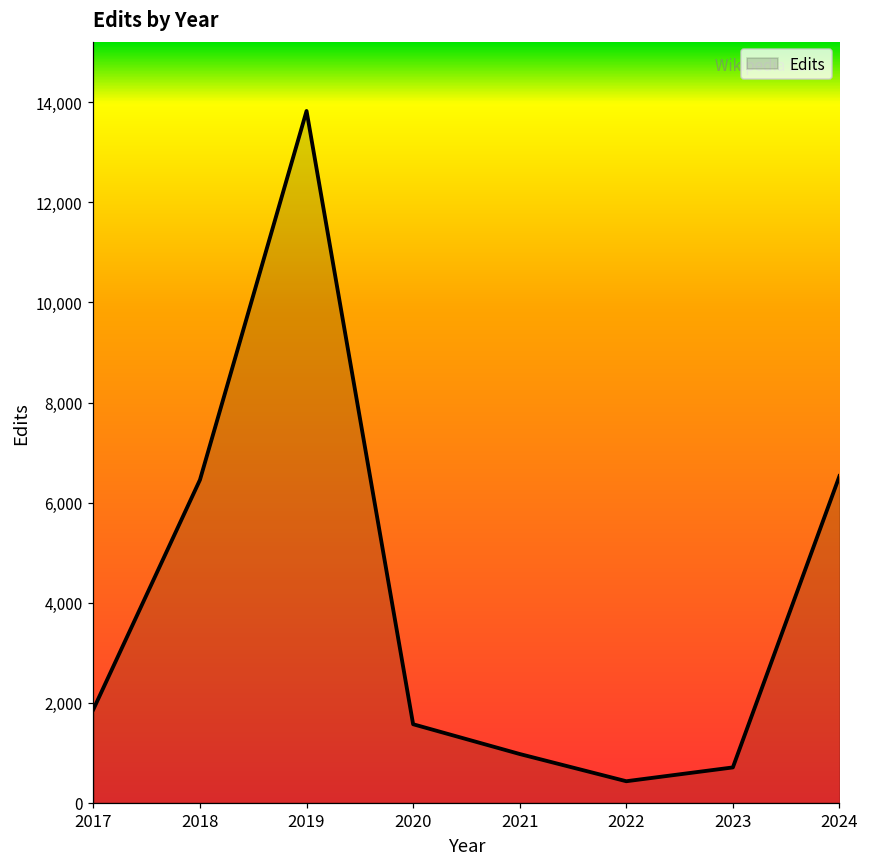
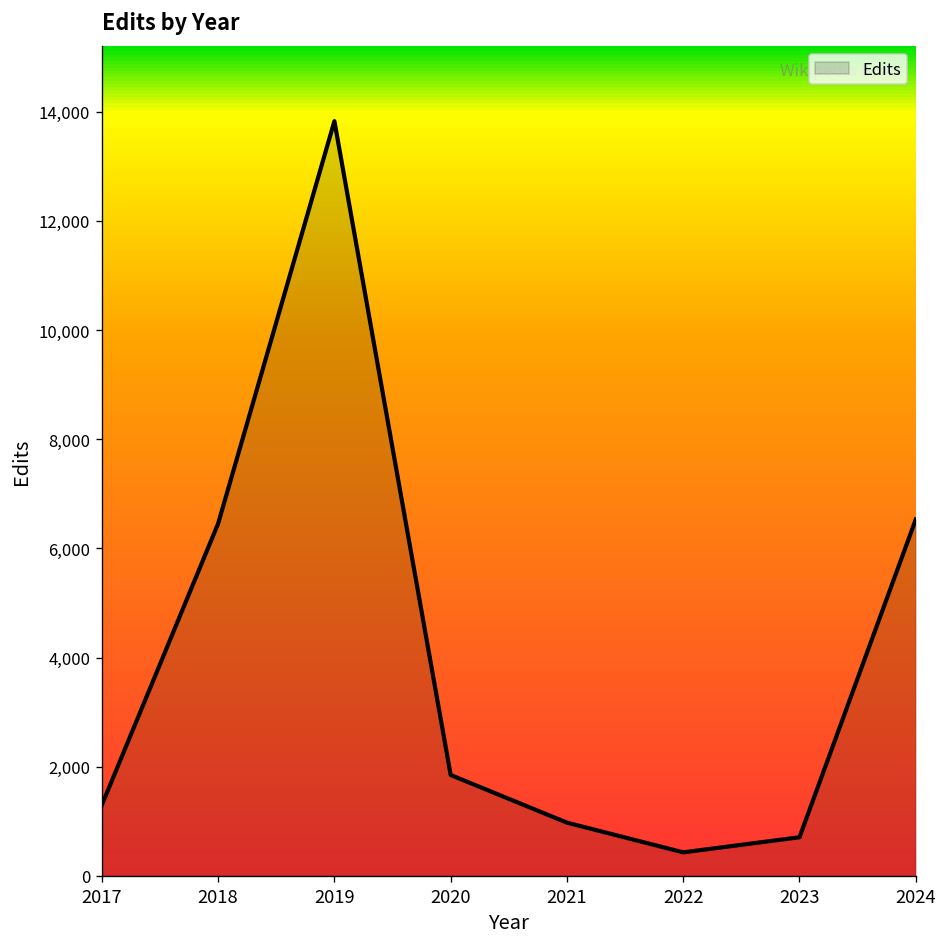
2017: 1,900 -> 1,300
2020: 1,600 -> 1,800
